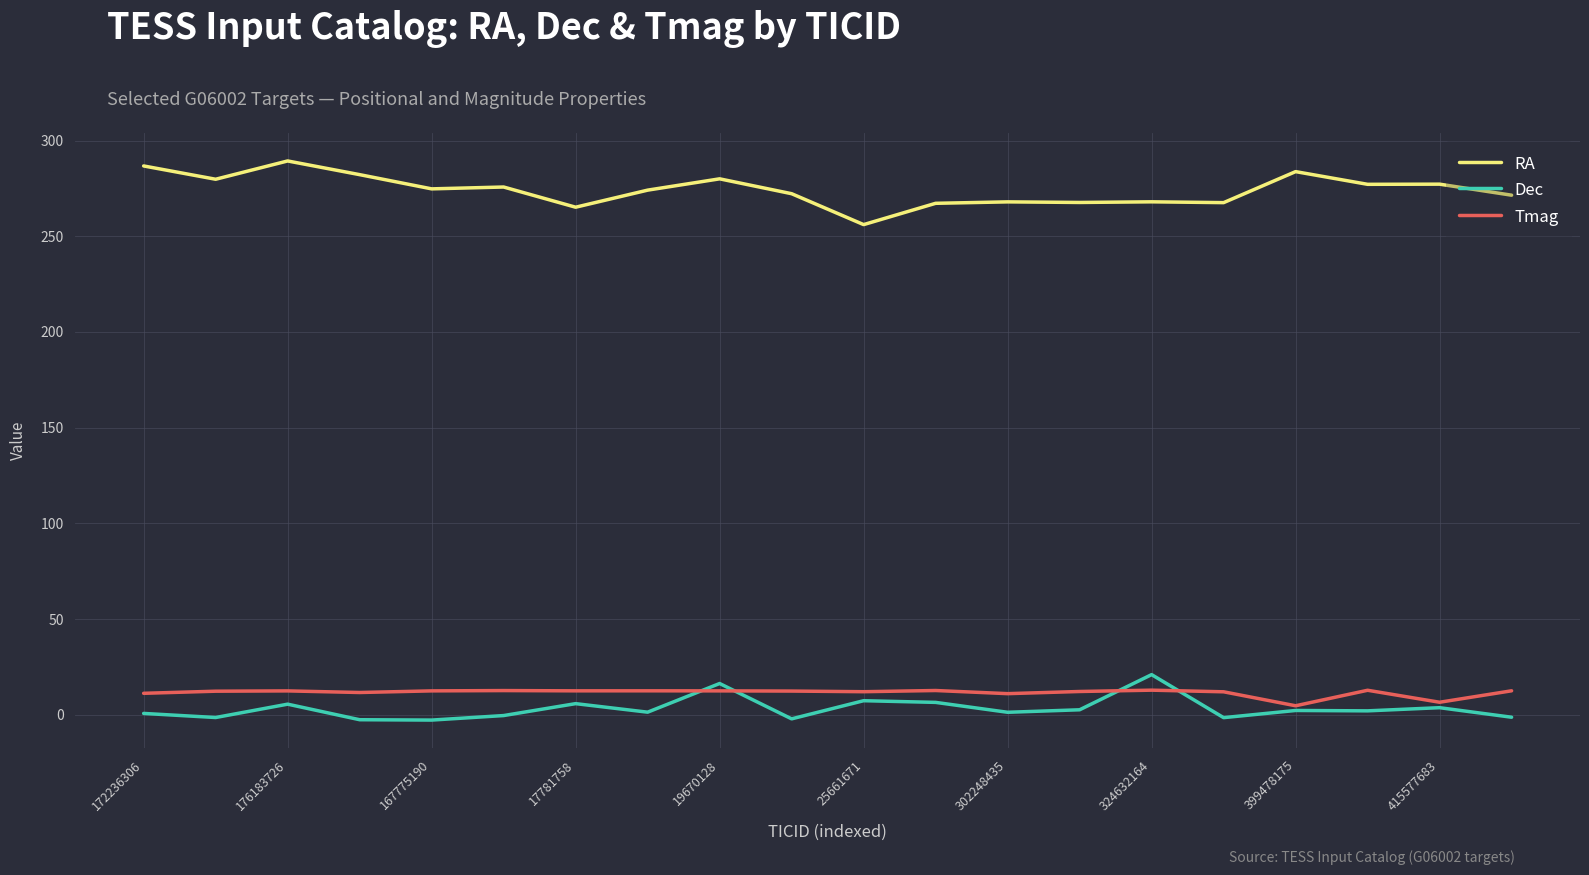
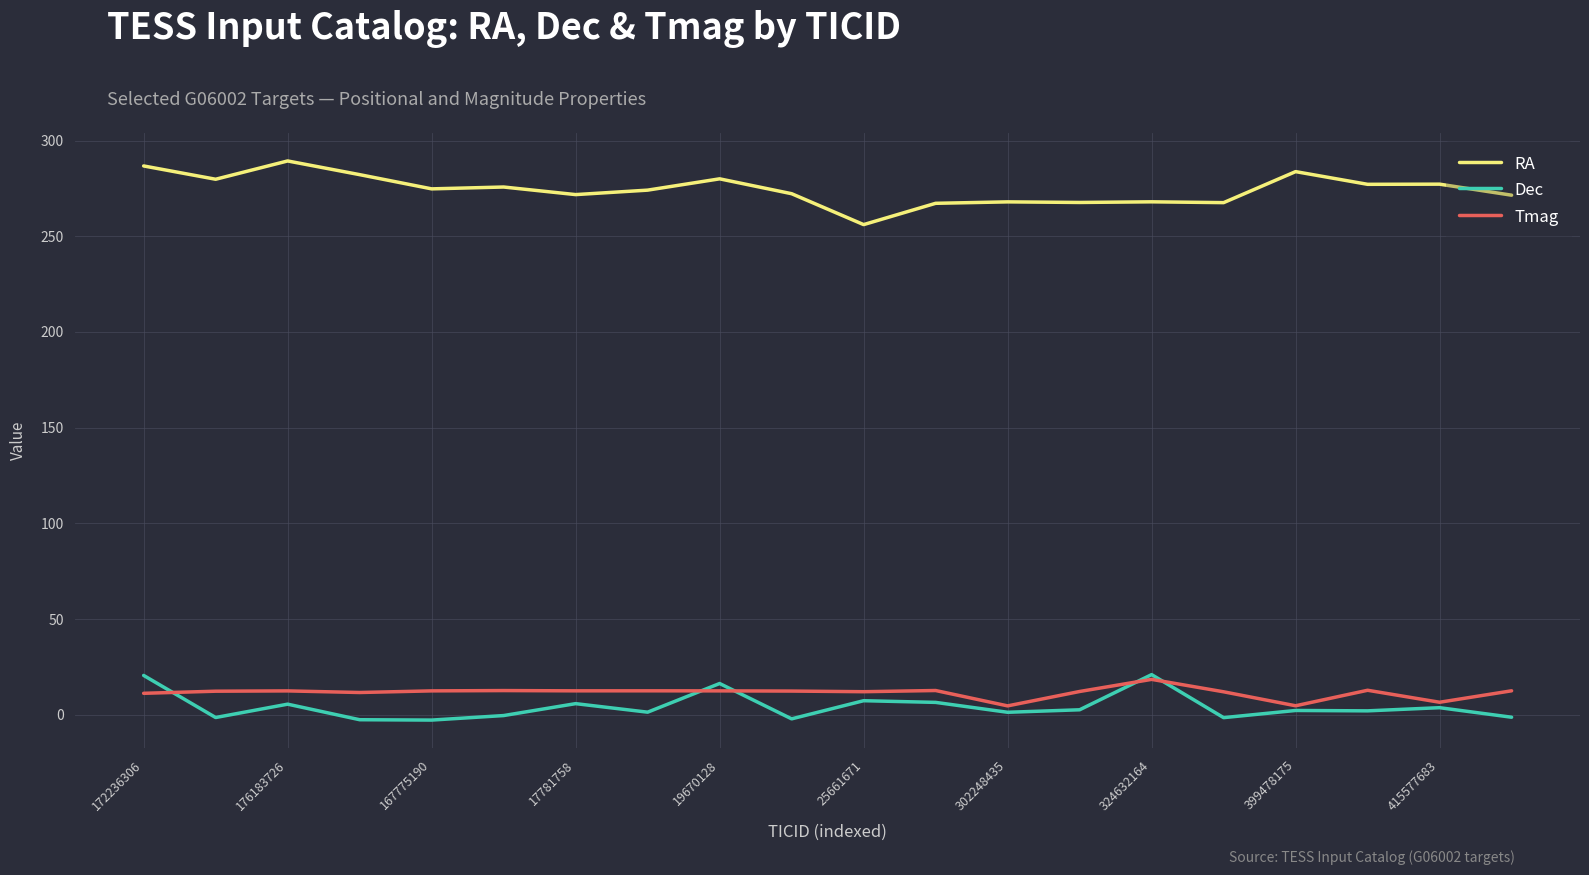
Dec, 172236306: 1 -> 21
RA, 17781758: 265 -> 272
Tmag, 302248435: 11 -> 5
Tmag, 324632164: 13 -> 19
